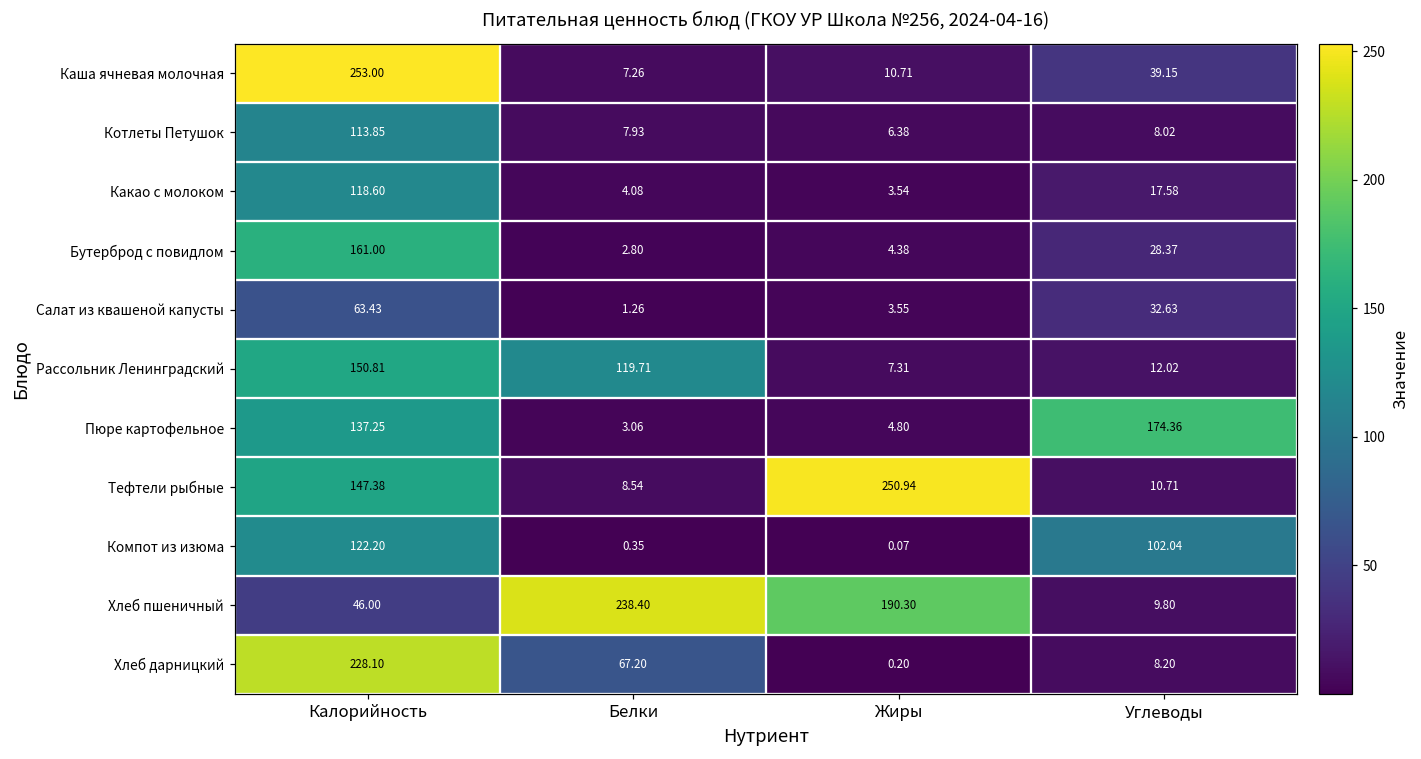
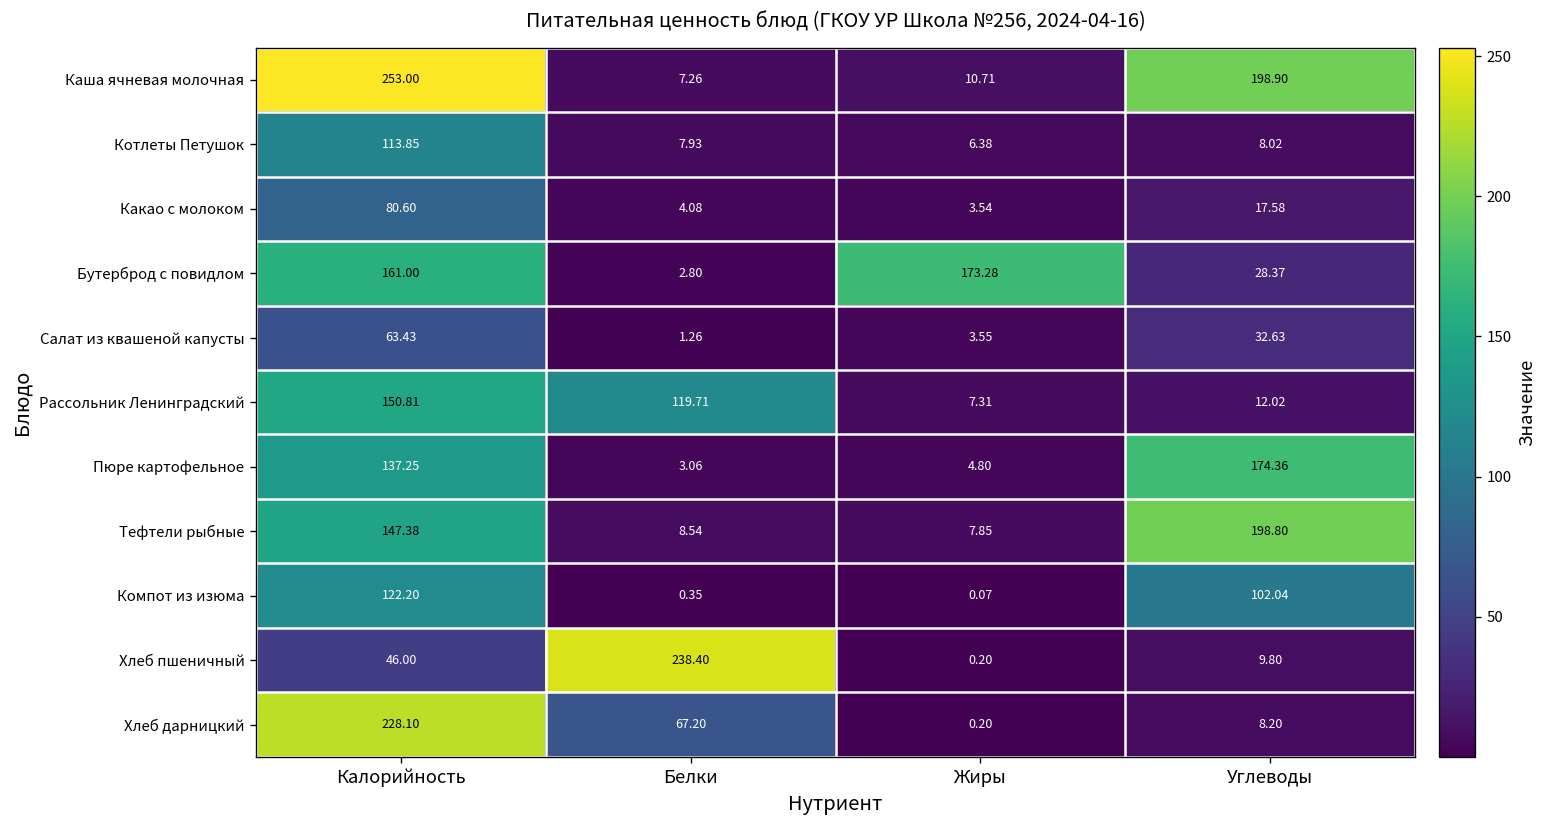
Каша ячневая молочная, Углеводы: 39.15 -> 198.90
Какао с молоком, Калорийность: 118.60 -> 80.60
Бутерброд с повидлом, Жиры: 4.38 -> 173.28
Тефтели рыбные, Жиры: 250.94 -> 7.85
Тефтели рыбные, Углеводы: 10.71 -> 198.80
Хлеб пшеничный, Жиры: 190.30 -> 0.20
